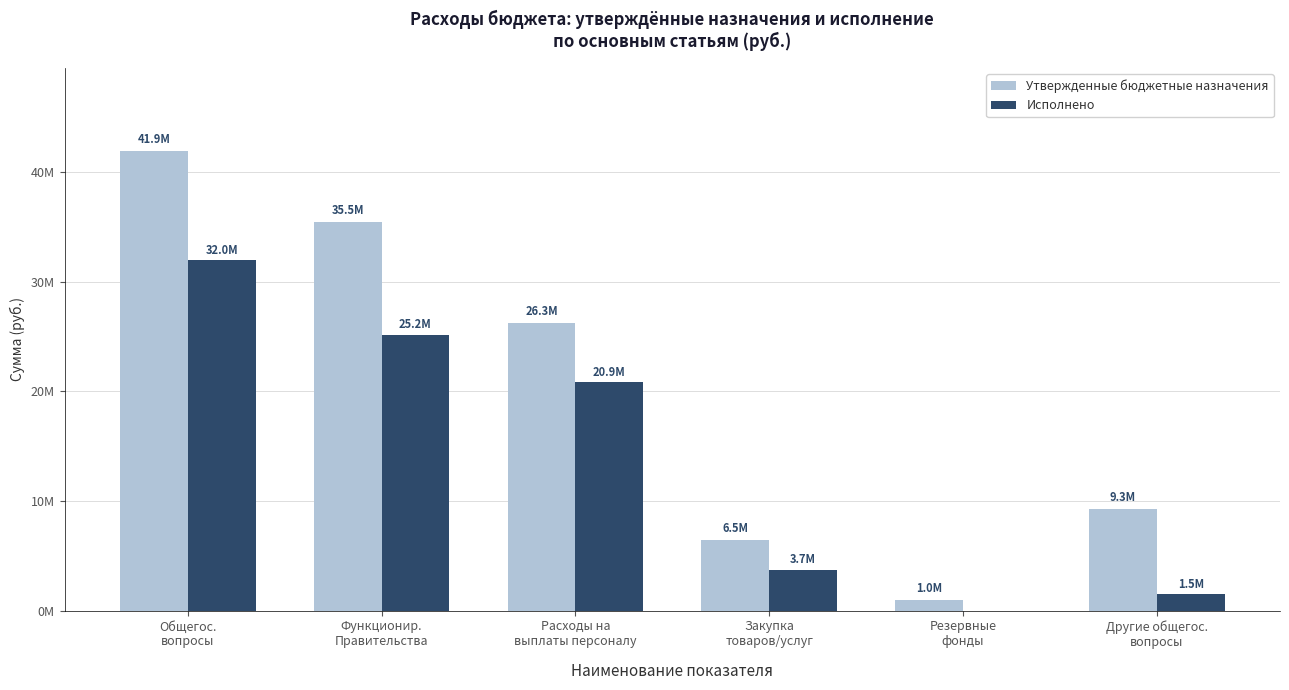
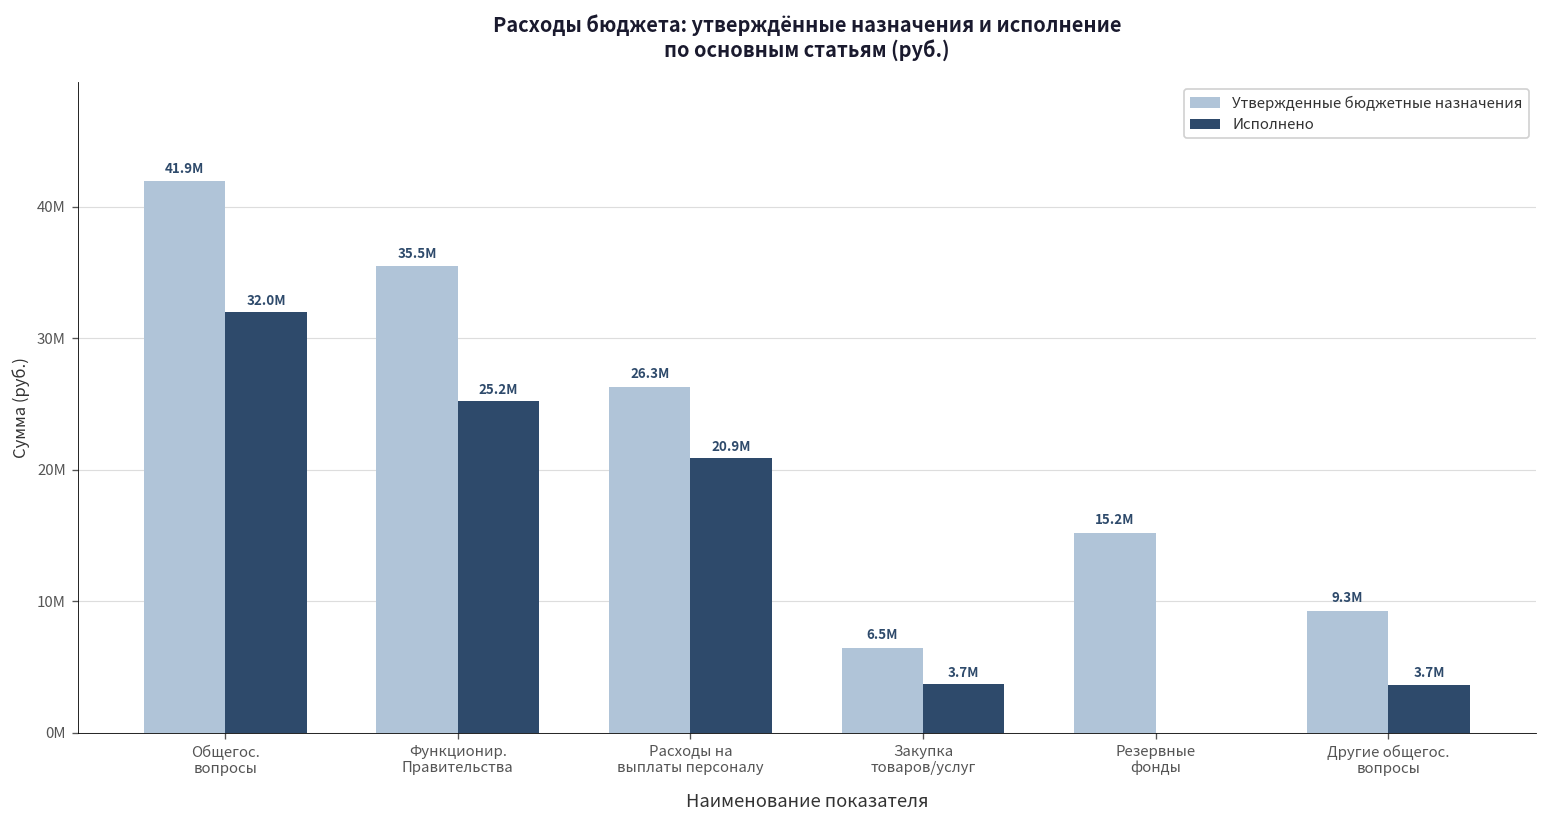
Утвержденные бюджетные назначения, Резервные фонды: 1.0M -> 15.2M
Исполнено, Другие общегос. вопросы: 1.5M -> 3.7M
